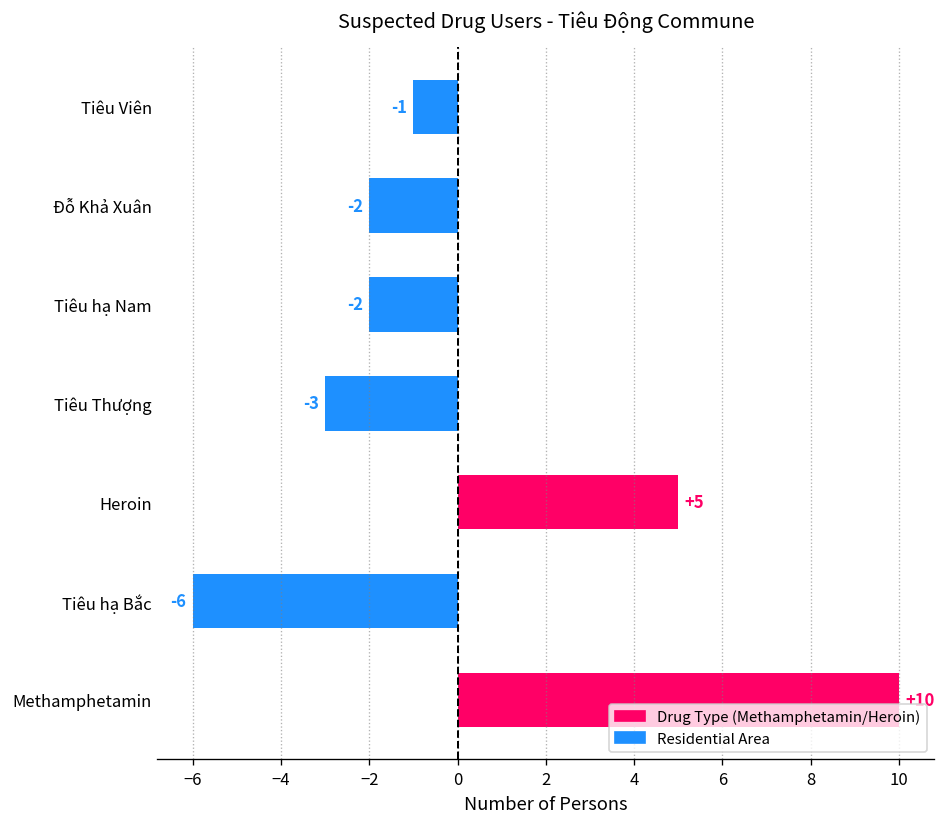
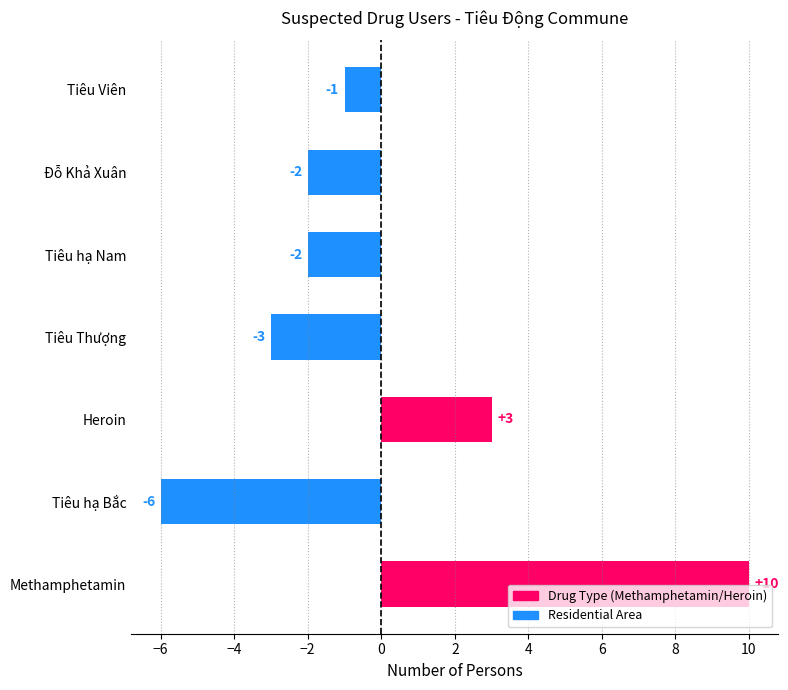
Heroin: +5 -> +3
